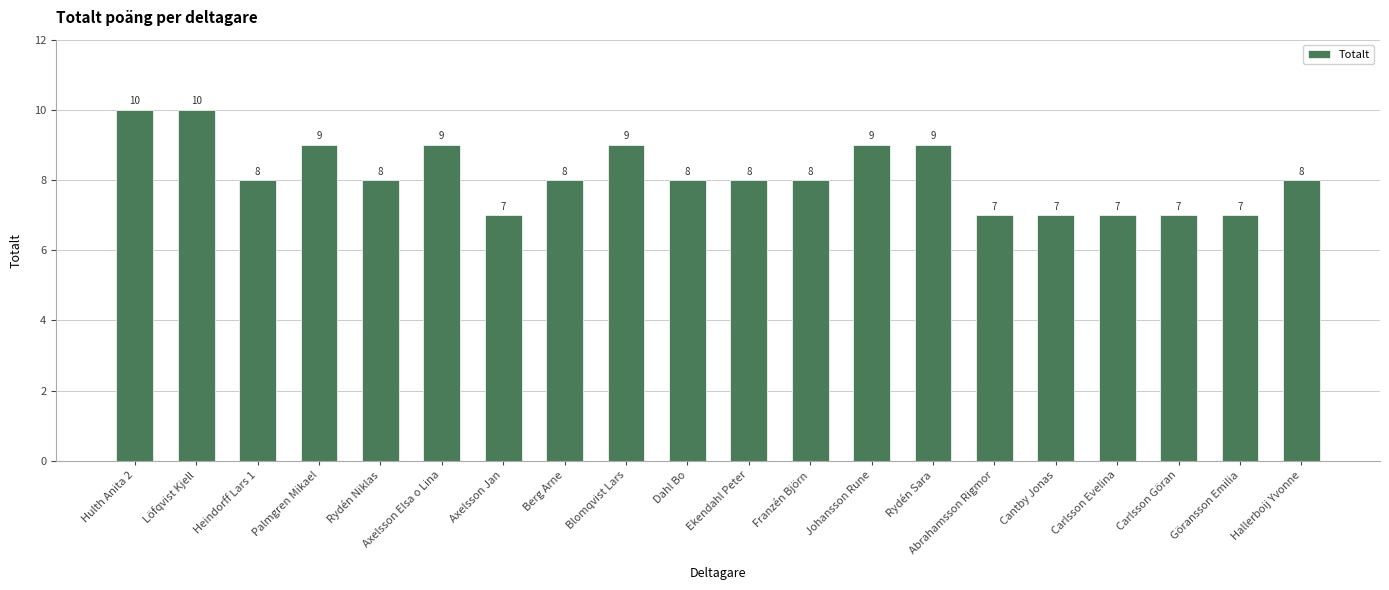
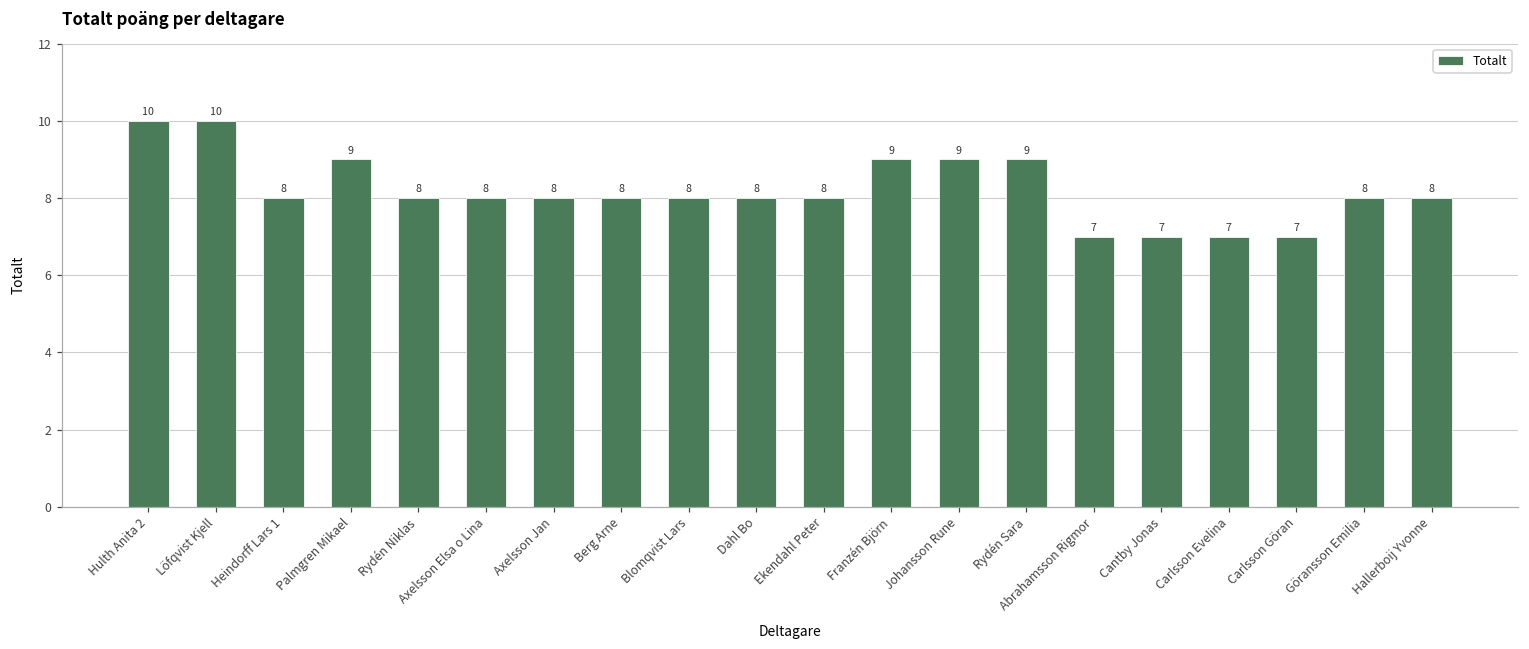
Axelsson Elsa o Lina: 9 -> 8
Axelsson Jan: 7 -> 8
Blomqvist Lars: 9 -> 8
Franzén Björn: 8 -> 9
Göransson Emilia: 7 -> 8
